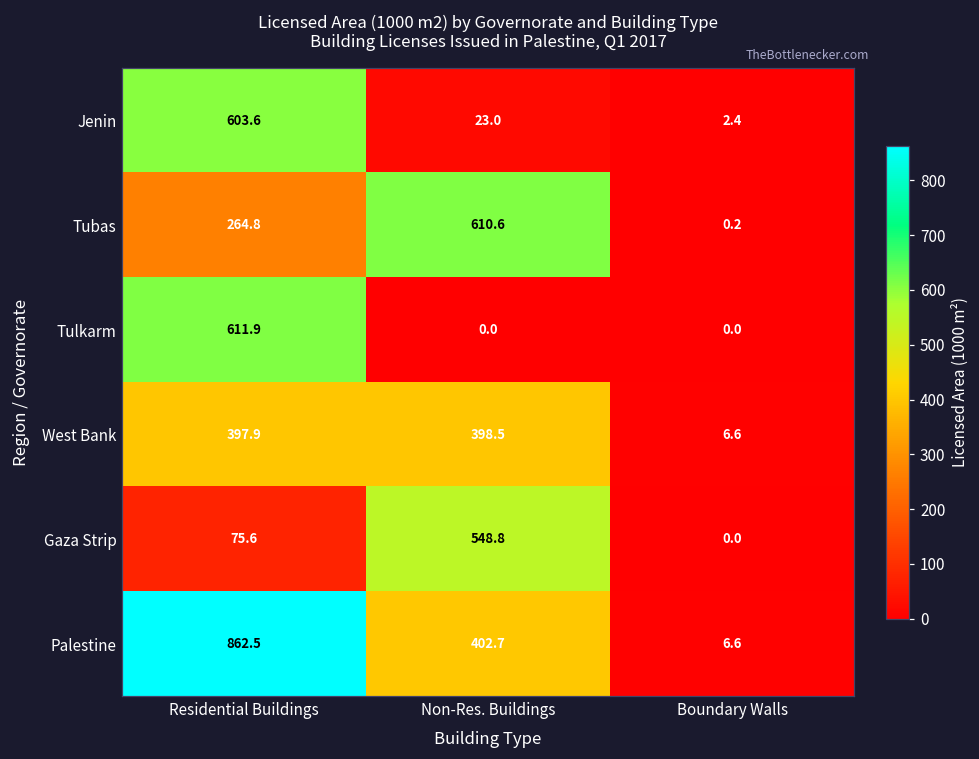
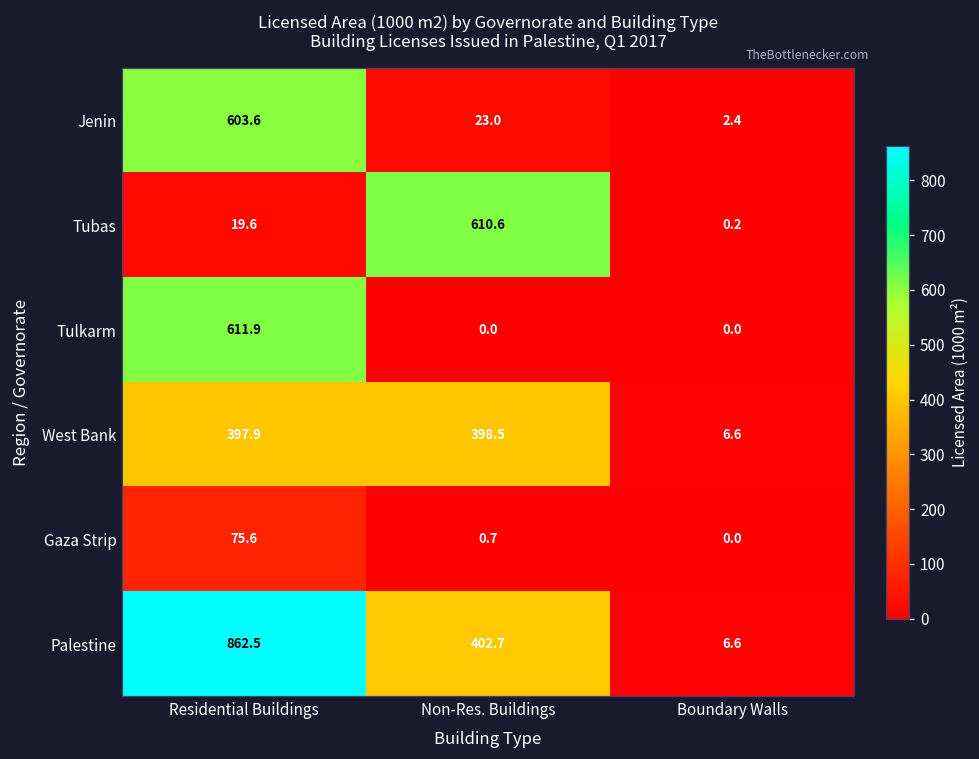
Tubas, Residential Buildings: 264.8 -> 19.6
Gaza Strip, Non-Res. Buildings: 548.8 -> 0.7
